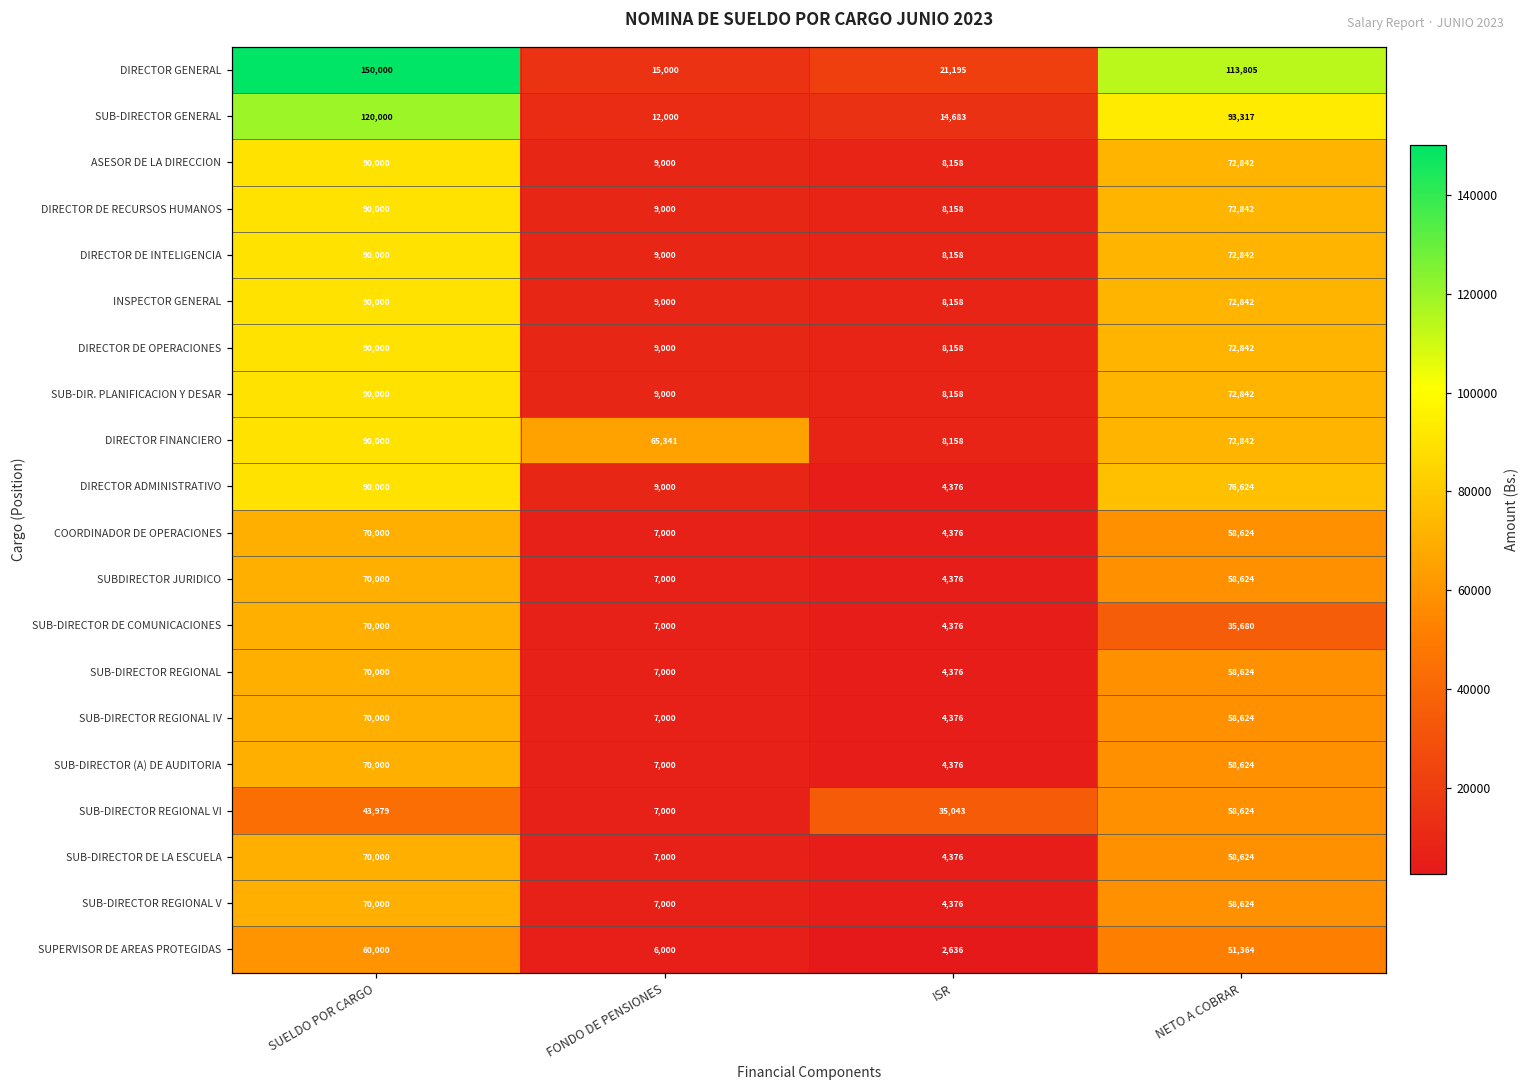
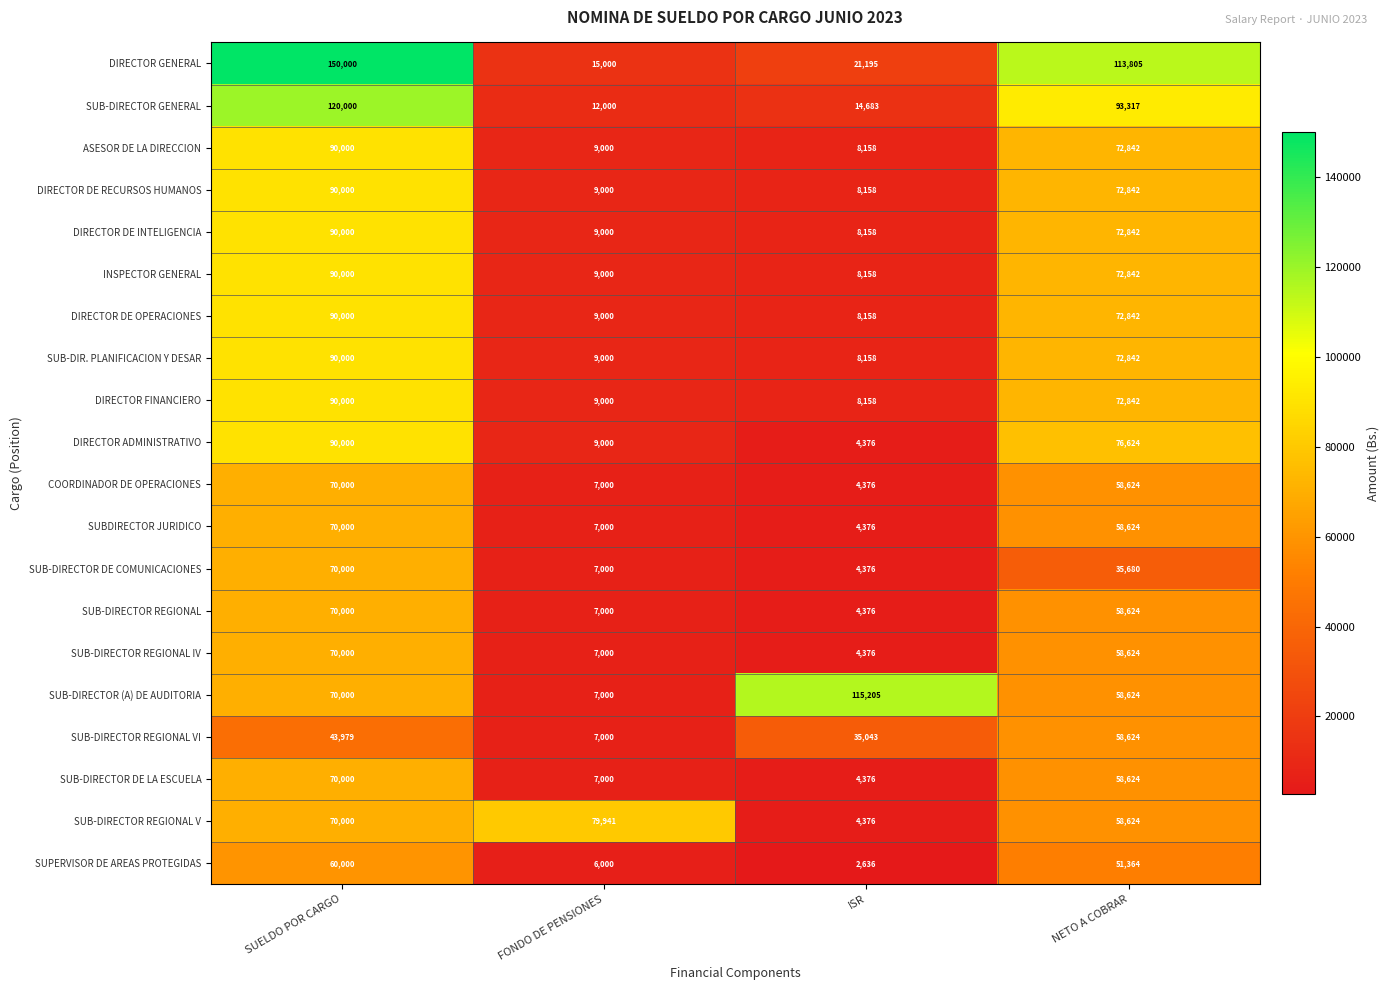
DIRECTOR FINANCIERO, FONDO DE PENSIONES: 65,341 -> 9,000
SUB-DIRECTOR (A) DE AUDITORIA, ISR: 4,376 -> 115,205
SUB-DIRECTOR REGIONAL V, FONDO DE PENSIONES: 7,000 -> 79,941
